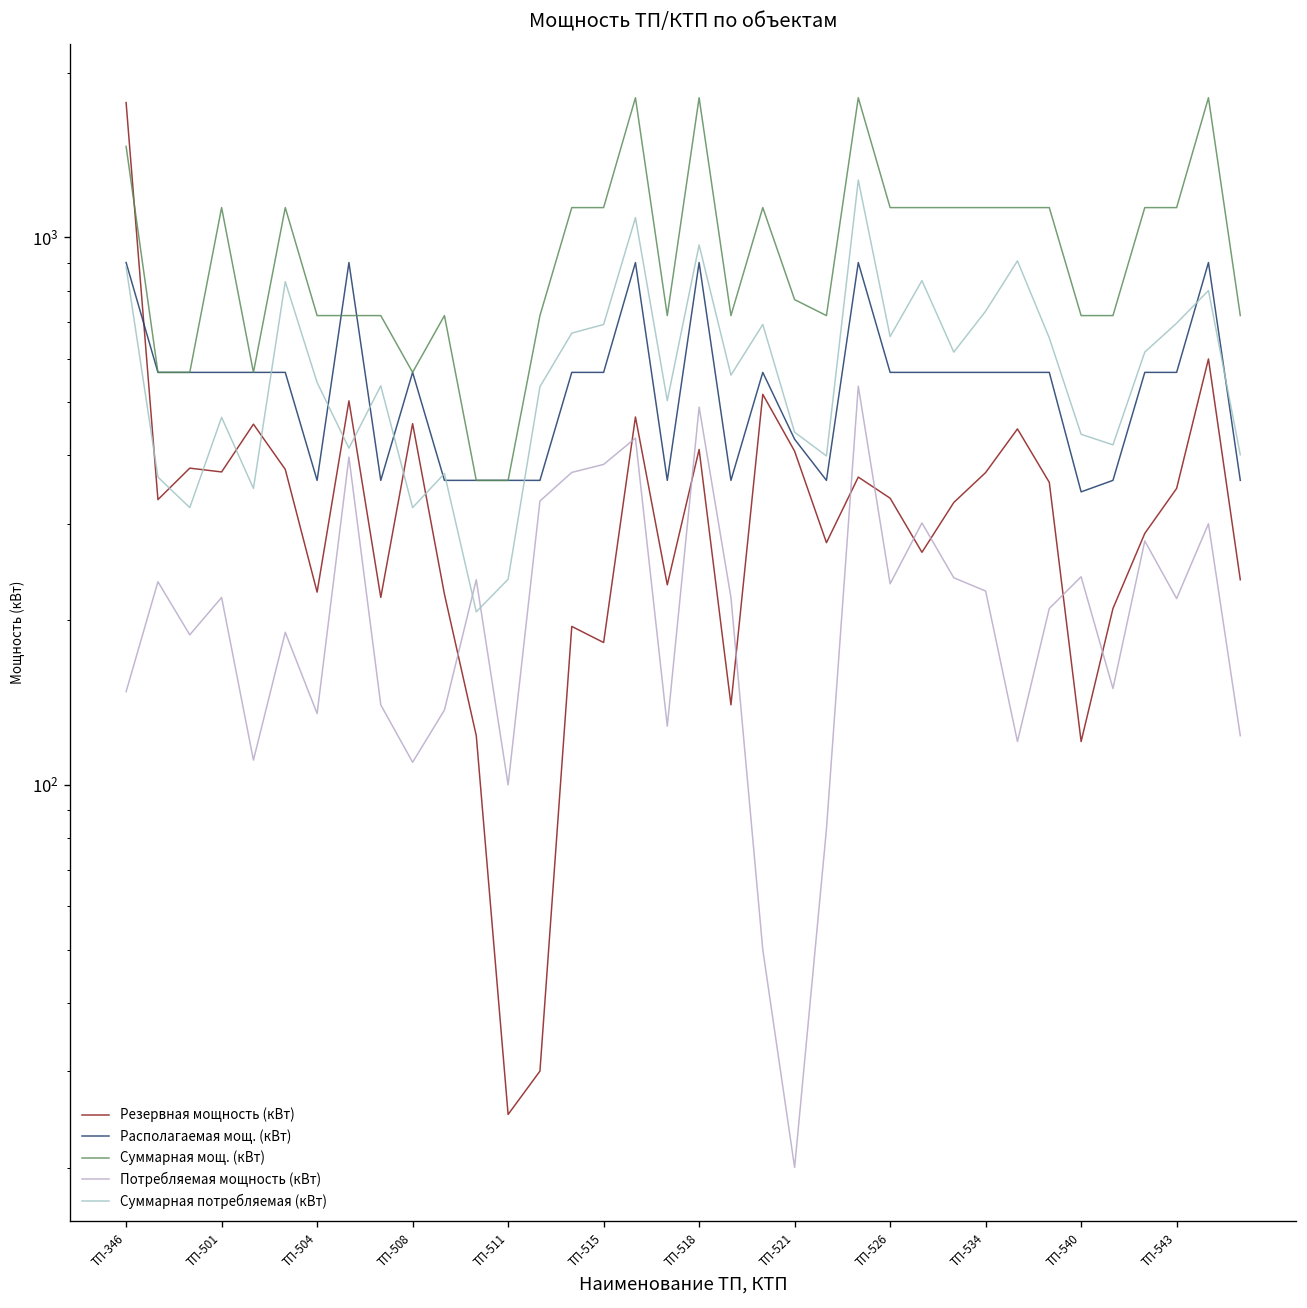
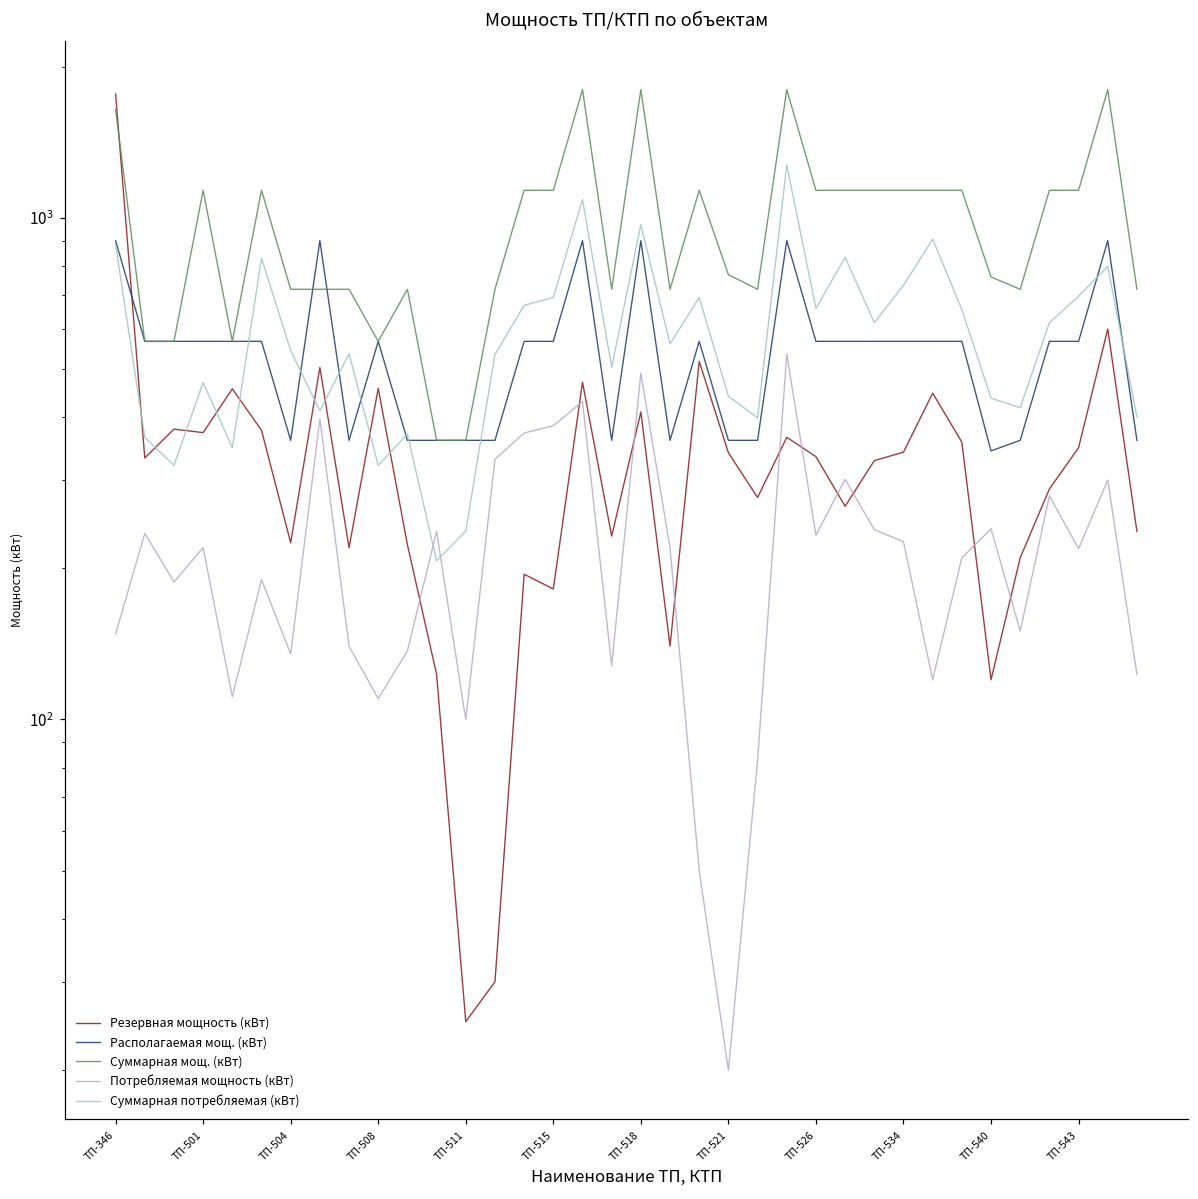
Суммарная мощ. (кВт), ТП-346: 1470 -> 1640
Резервная мощность (кВт), ТП-521: 410 -> 340
Располагаемая мощ. (кВт), ТП-521: 430 -> 360
Резервная мощность (кВт), ТП-534: 370 -> 340
Суммарная мощ. (кВт), ТП-540: 720 -> 760
